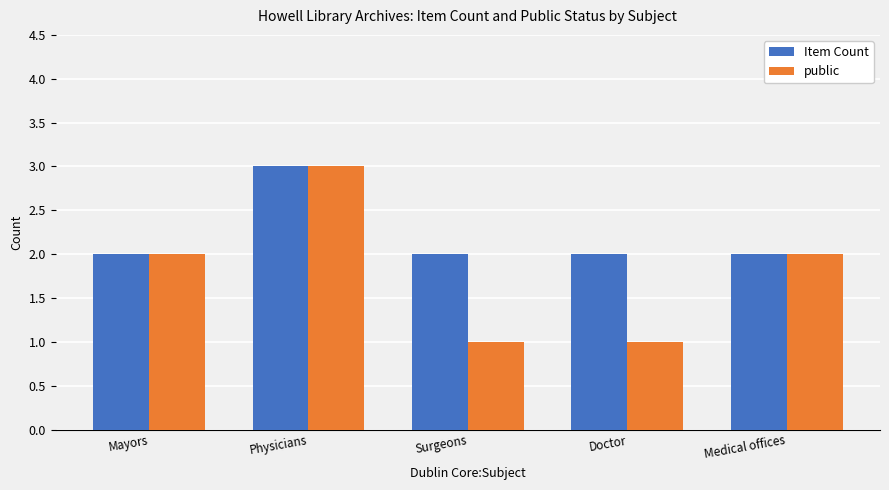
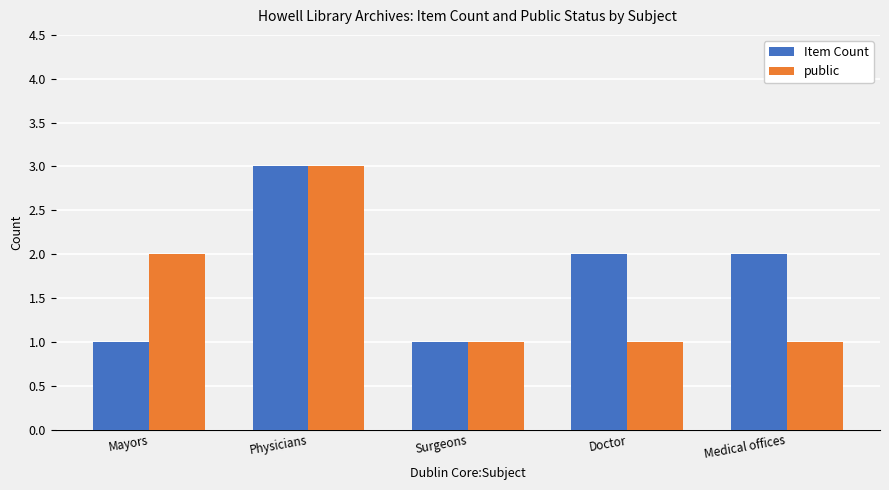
Item Count, Mayors: 2 -> 1
Item Count, Surgeons: 2 -> 1
public, Medical offices: 2 -> 1
